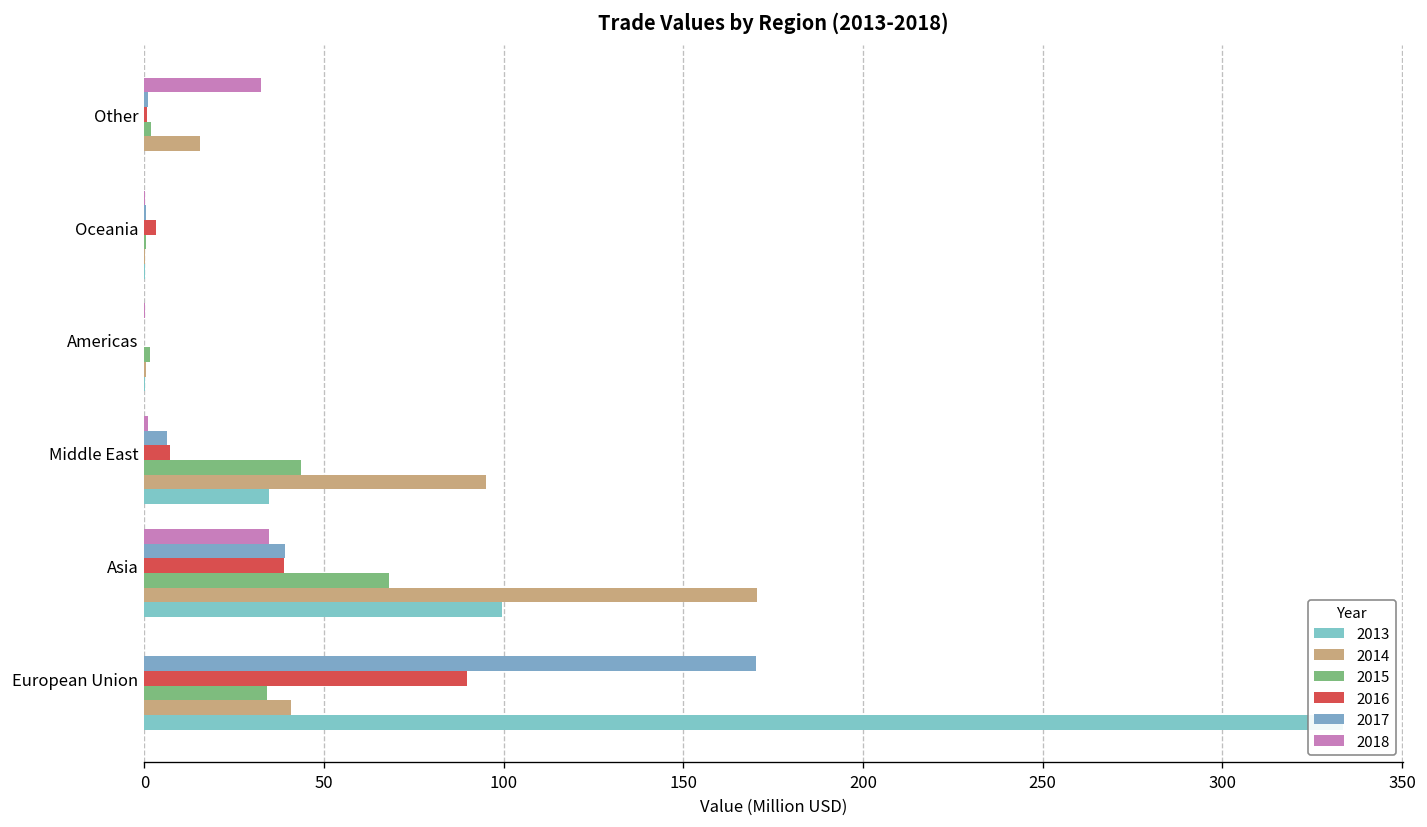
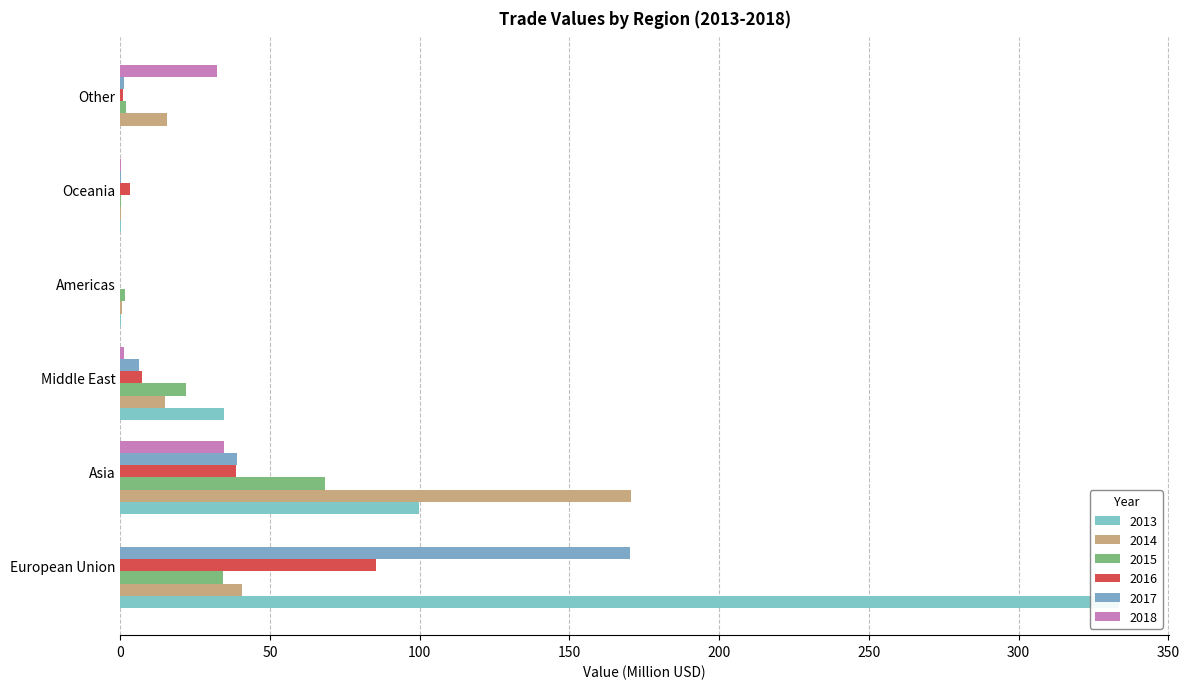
2015, Middle East: 44 -> 22
2014, Middle East: 95 -> 15
2016, European Union: 90 -> 85
